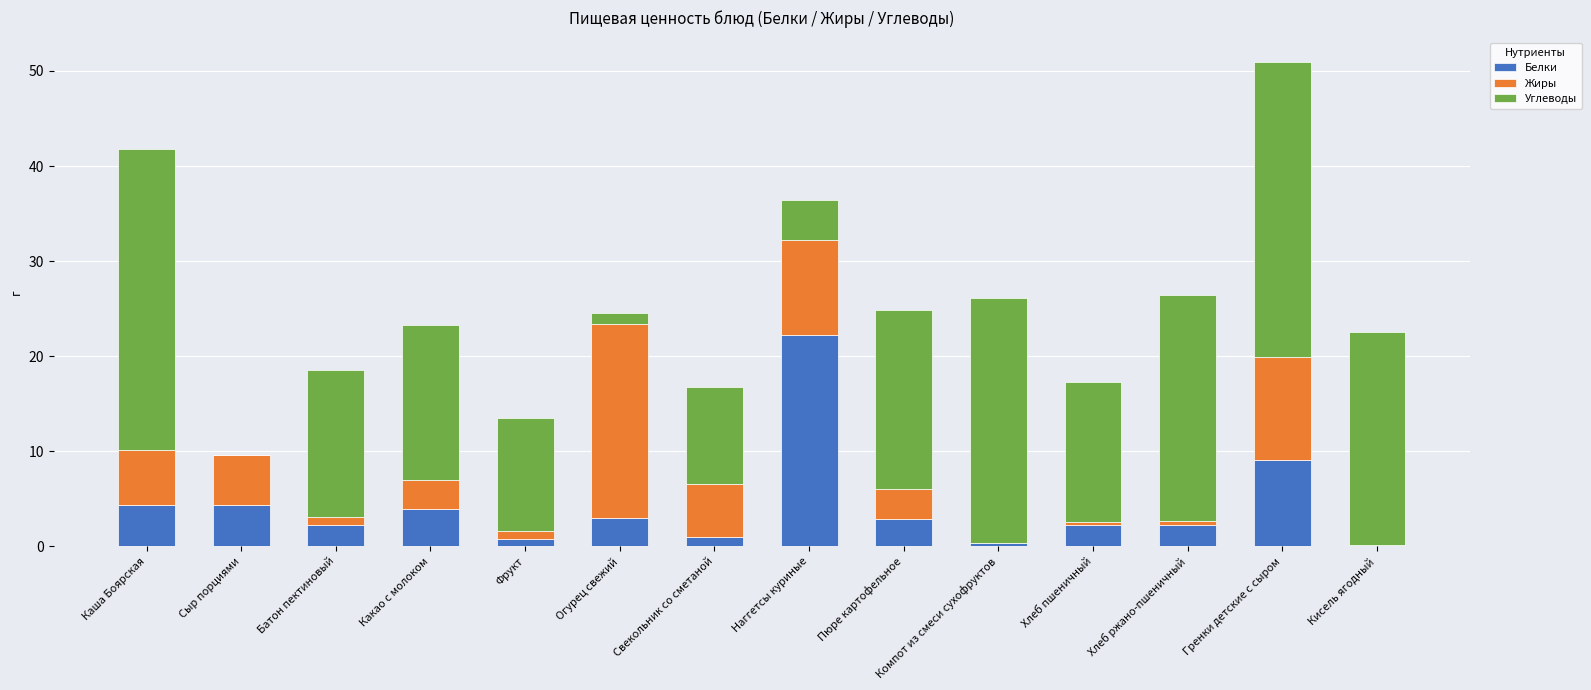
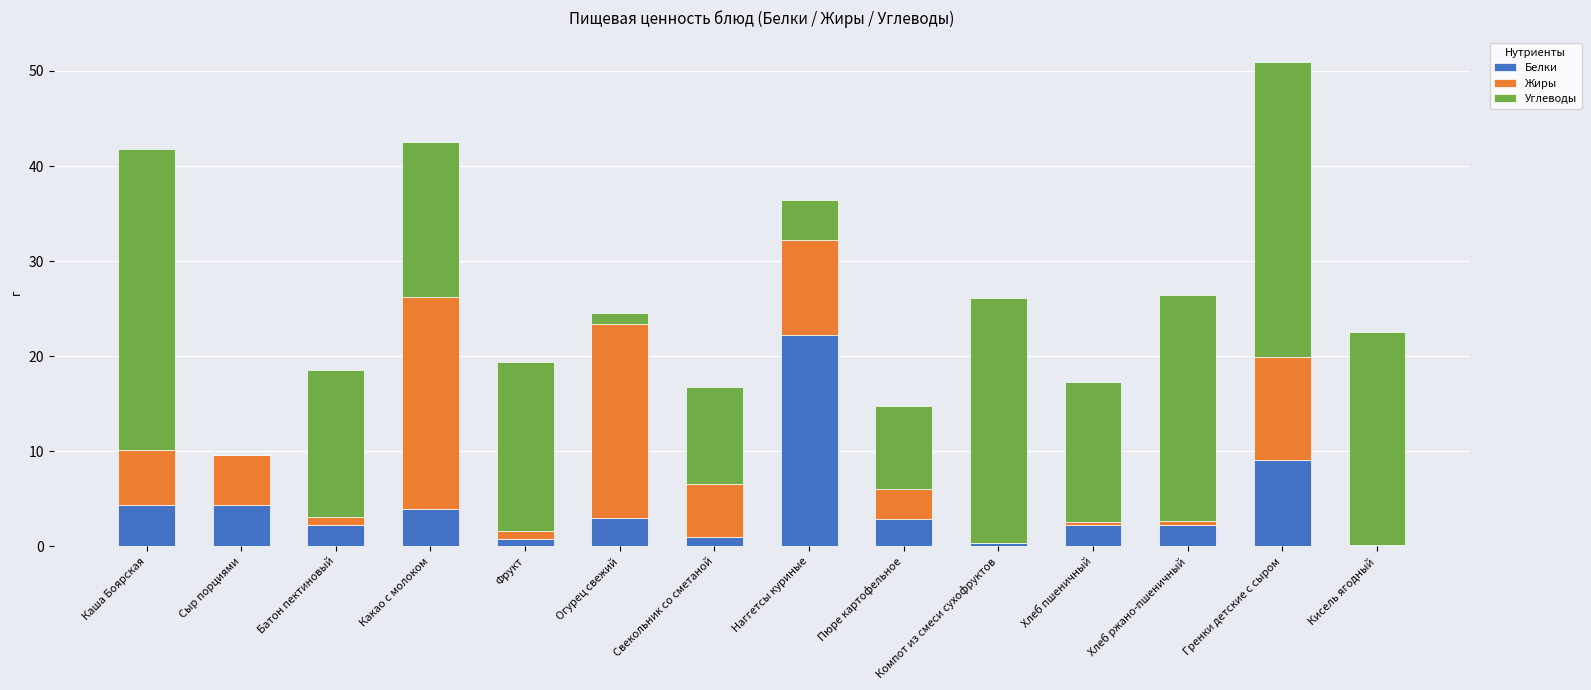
Жиры, Какао с молоком: 3 -> 22
Углеводы, Фрукт: 12 -> 18
Углеводы, Пюре картофельное: 19 -> 9
